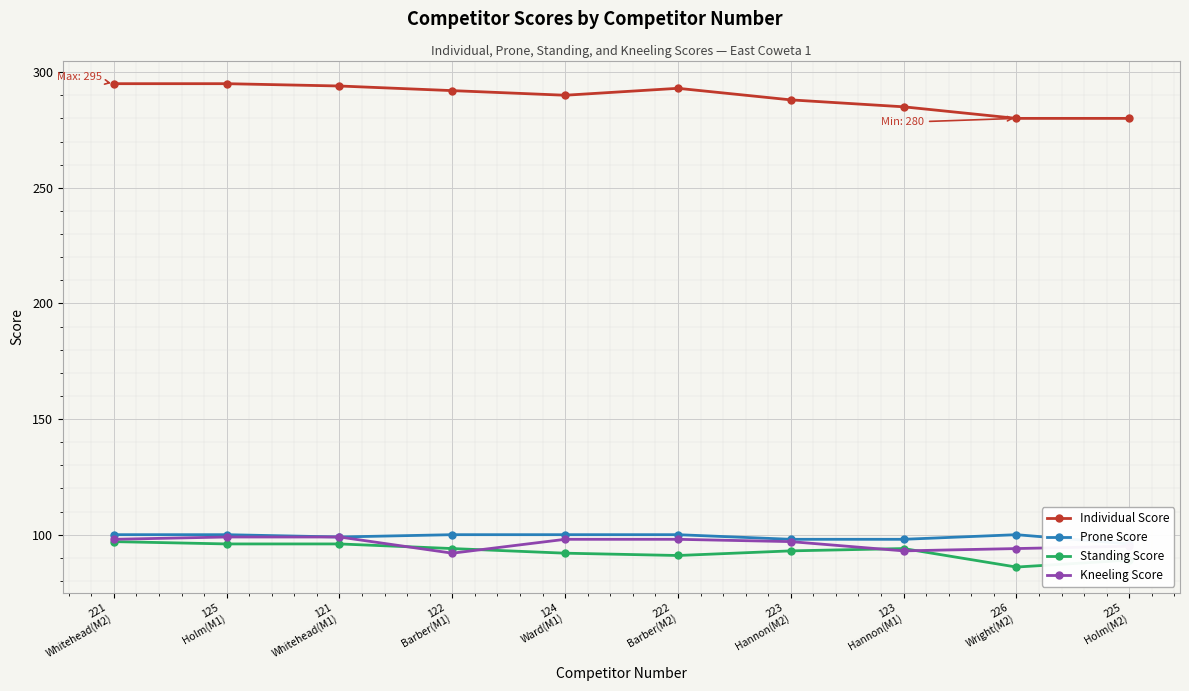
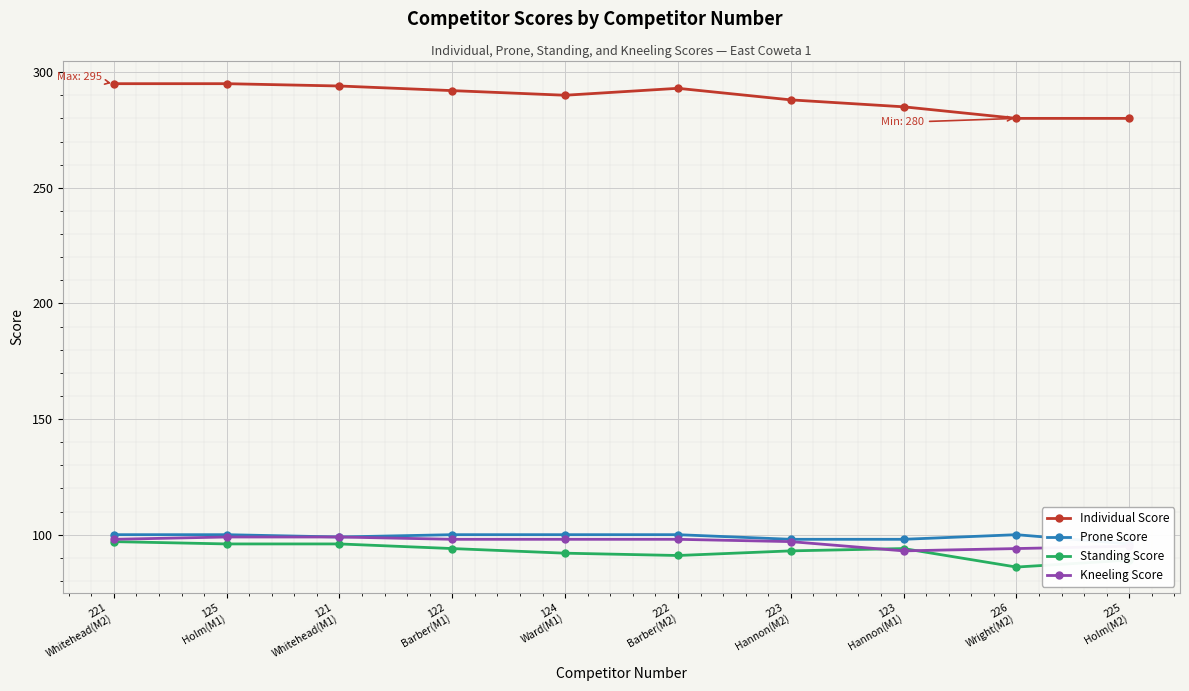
Kneeling Score, 122 Barber(M1): 92 -> 98
